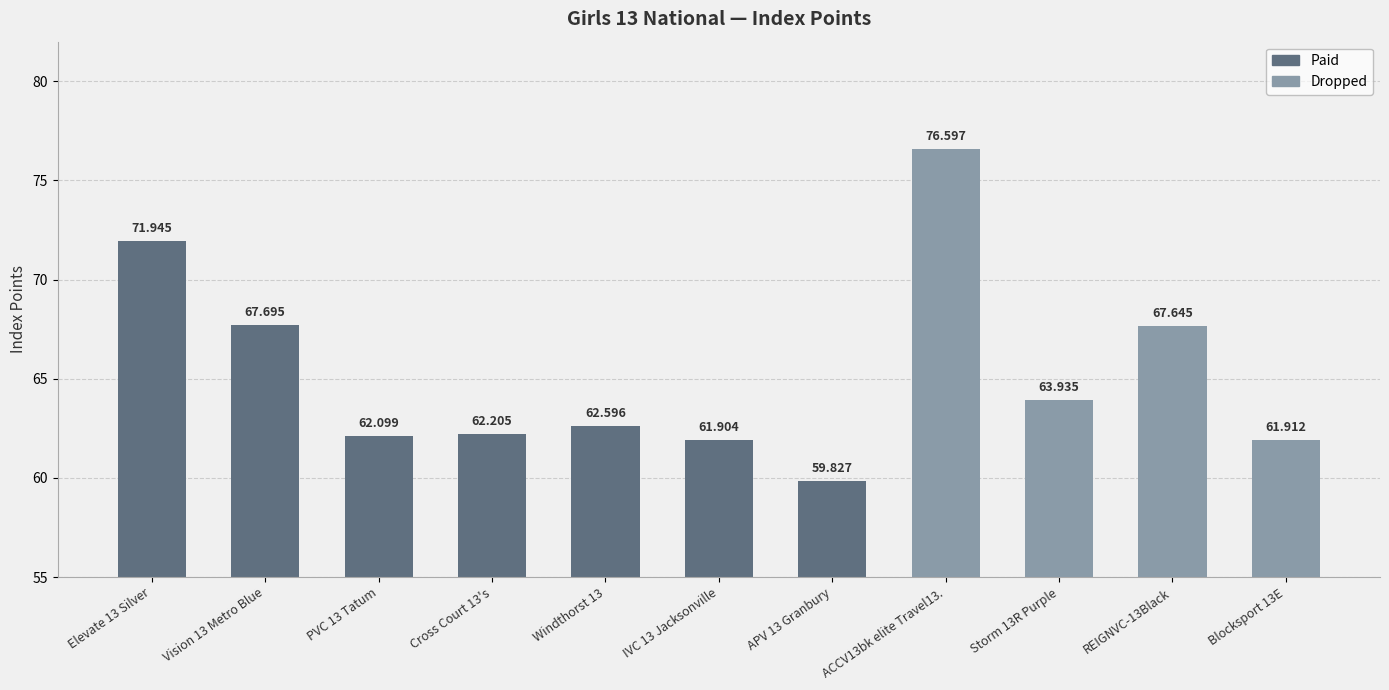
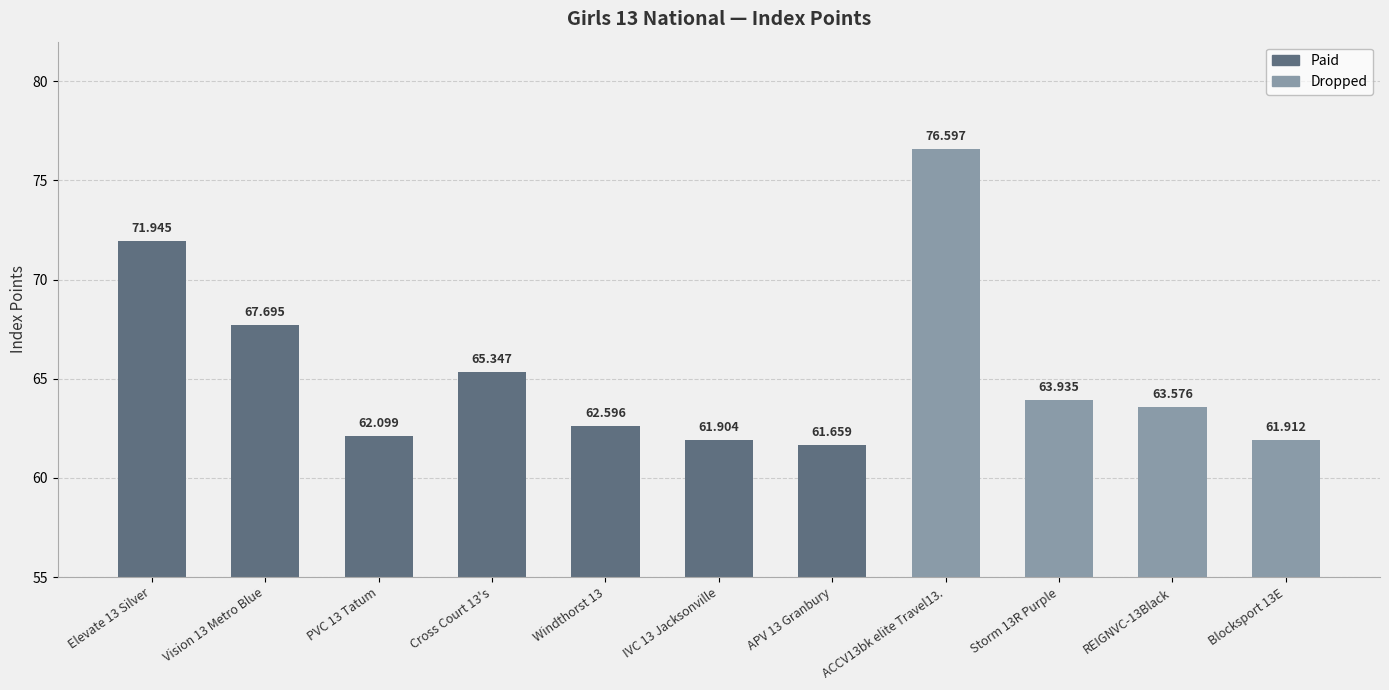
Cross Court 13's: 62.205 -> 65.347
APV 13 Granbury: 59.827 -> 61.659
REIGNVC-13Black: 67.645 -> 63.576
